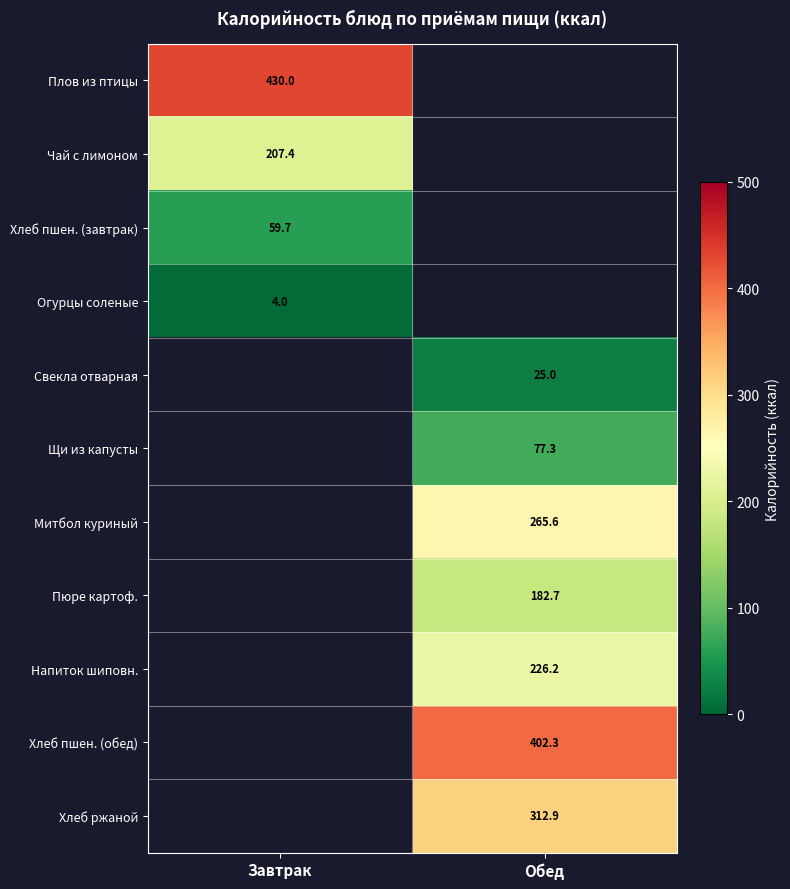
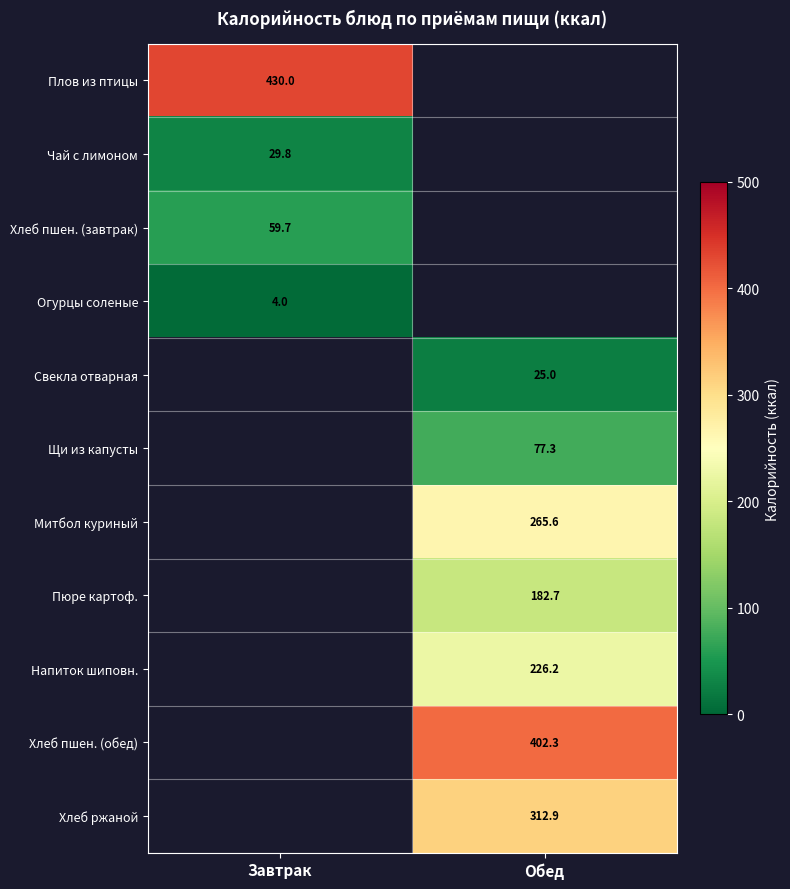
Чай с лимоном, Завтрак: 207.4 -> 29.8
